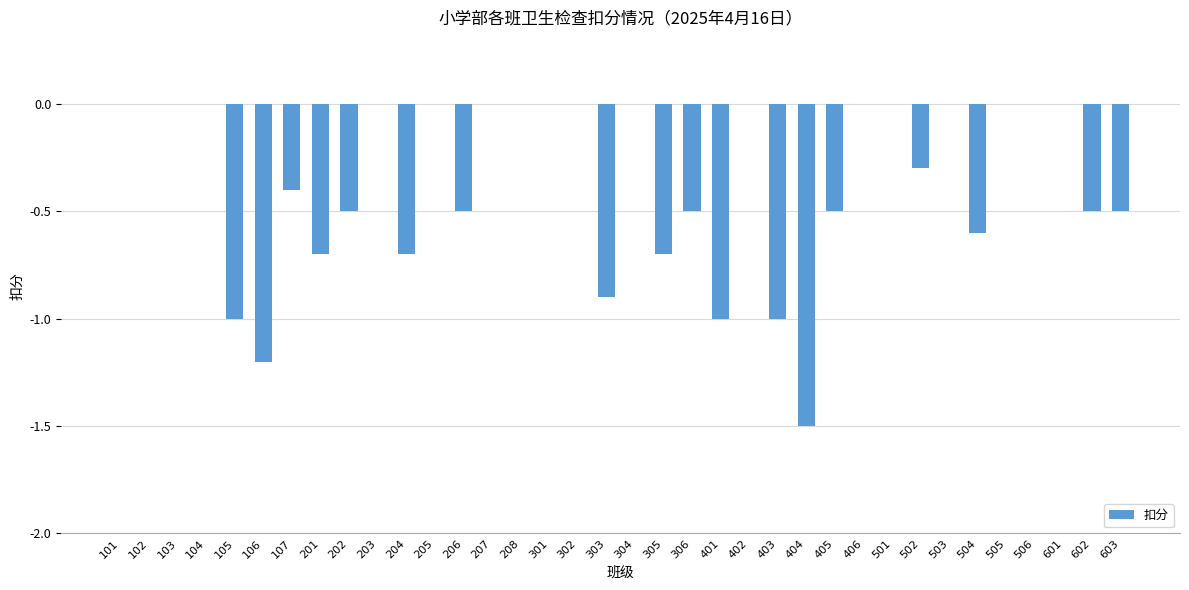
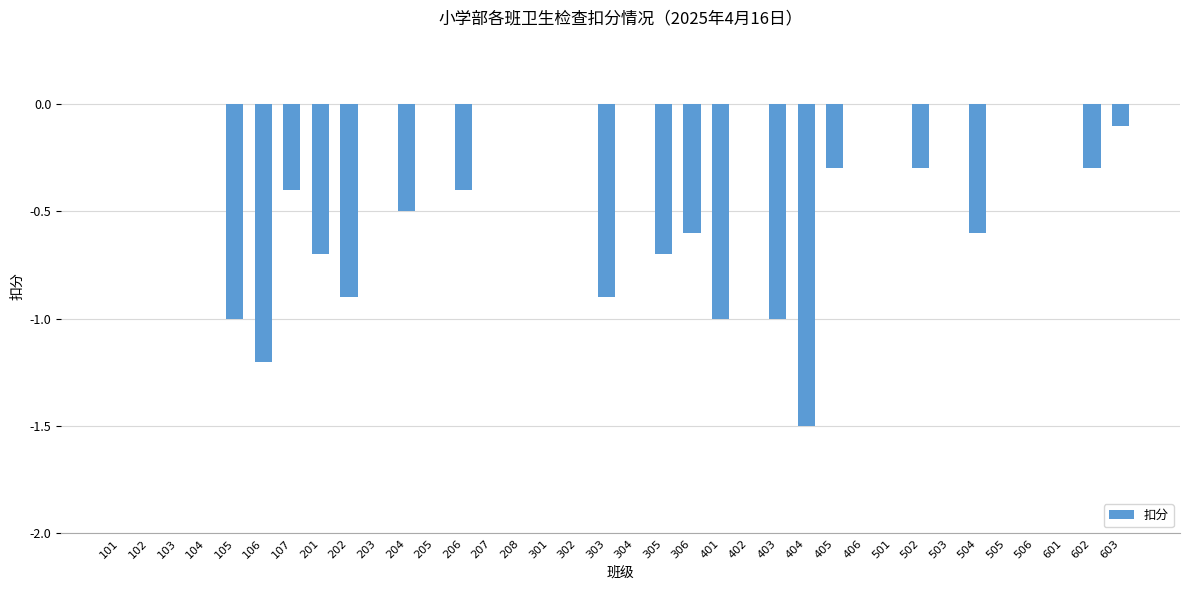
202: -0.5 -> -0.9
204: -0.7 -> -0.5
206: -0.5 -> -0.4
306: -0.5 -> -0.6
405: -0.5 -> -0.3
602: -0.5 -> -0.3
603: -0.5 -> -0.1
